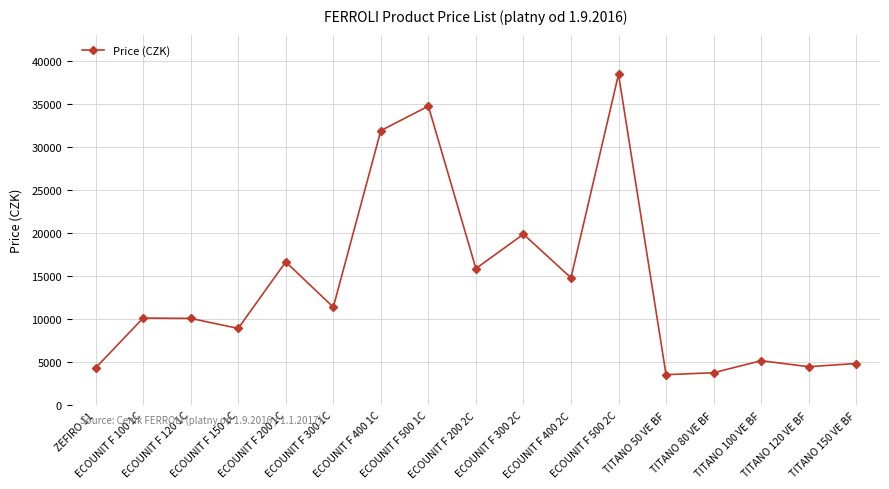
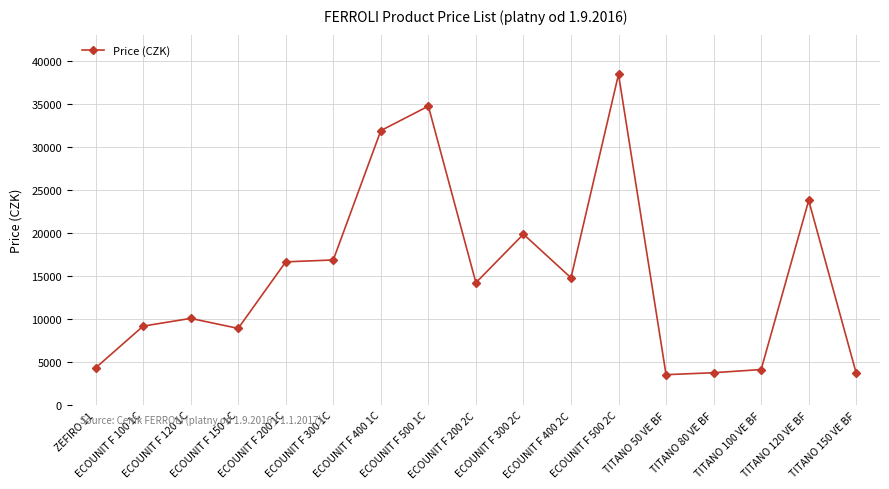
ECOUNIT F 100 1C: 10000 -> 9000
ECOUNIT F 300 1C: 11000 -> 17000
ECOUNIT F 200 2C: 16000 -> 14000
TITANO 100 VE BF: 5000 -> 4000
TITANO 120 VE BF: 4000 -> 24000
TITANO 150 VE BF: 5000 -> 4000
